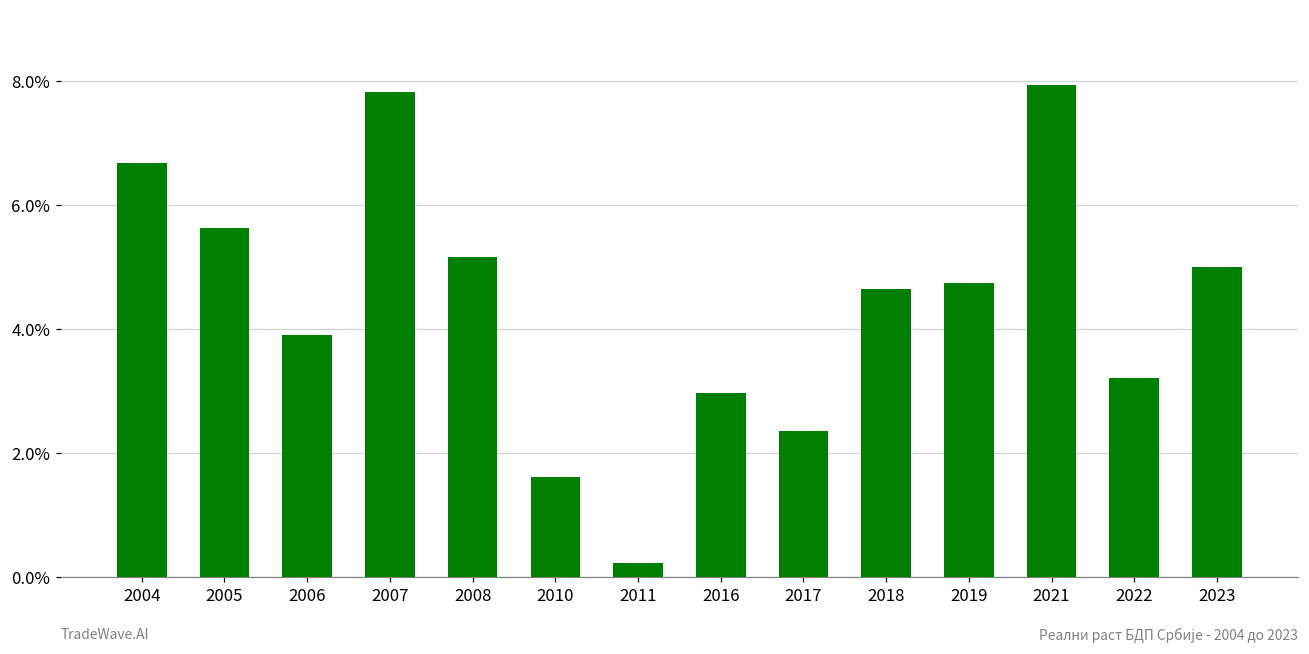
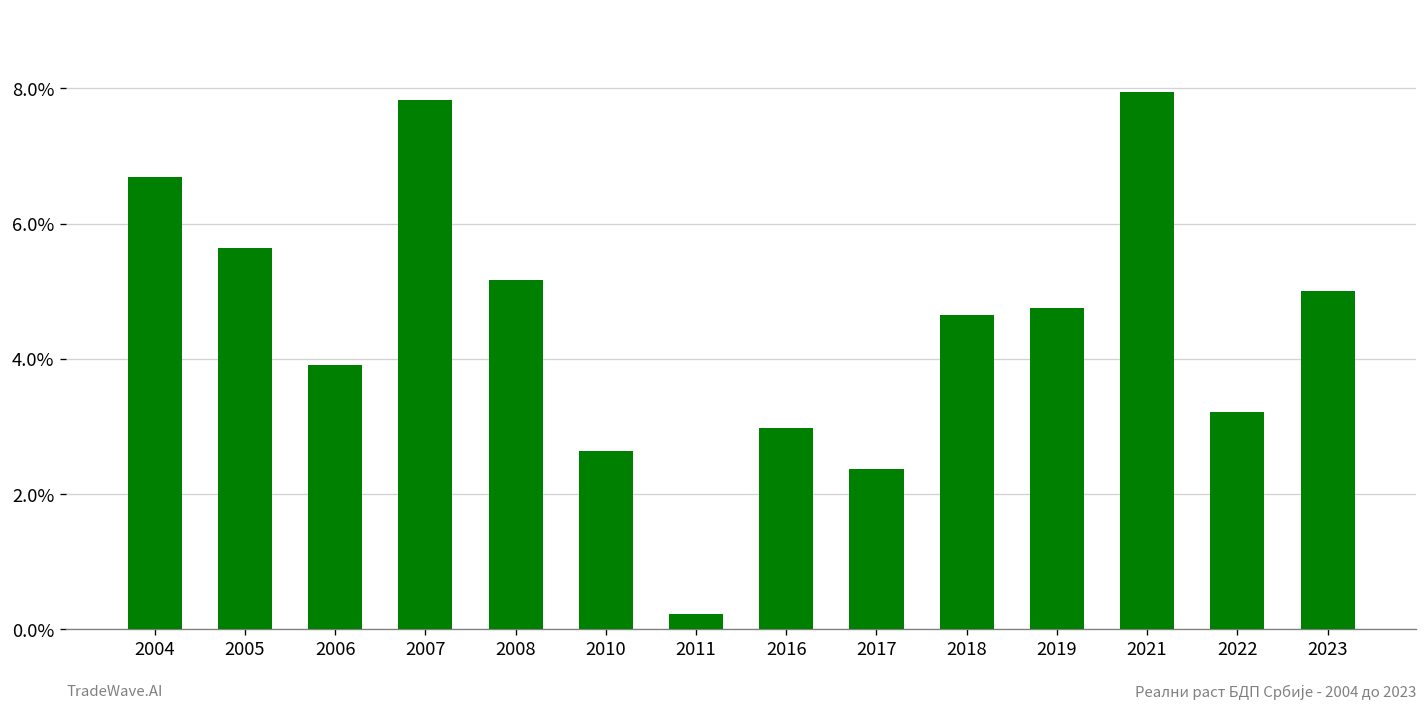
2010: 1.6% -> 2.6%
